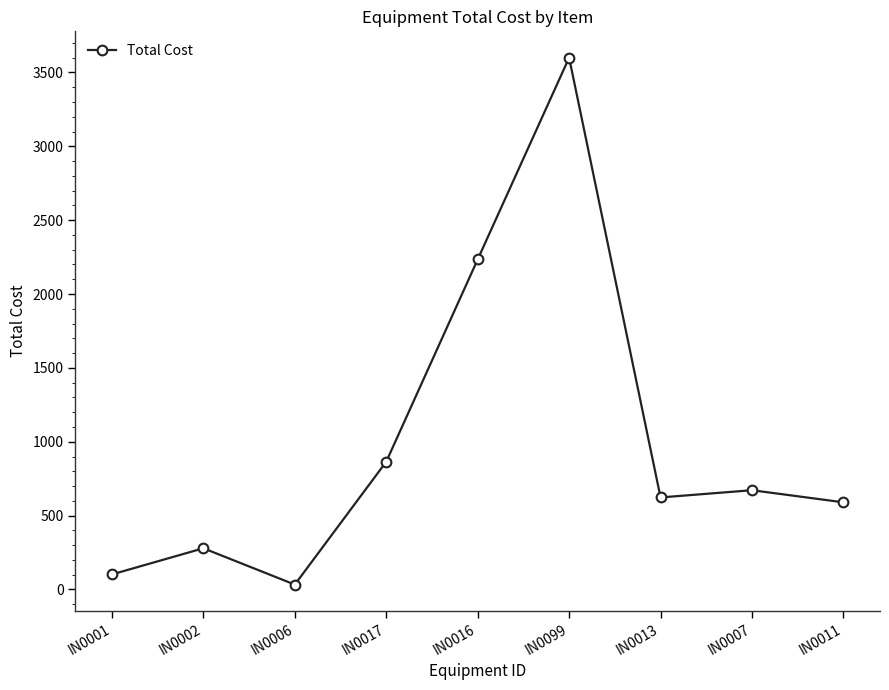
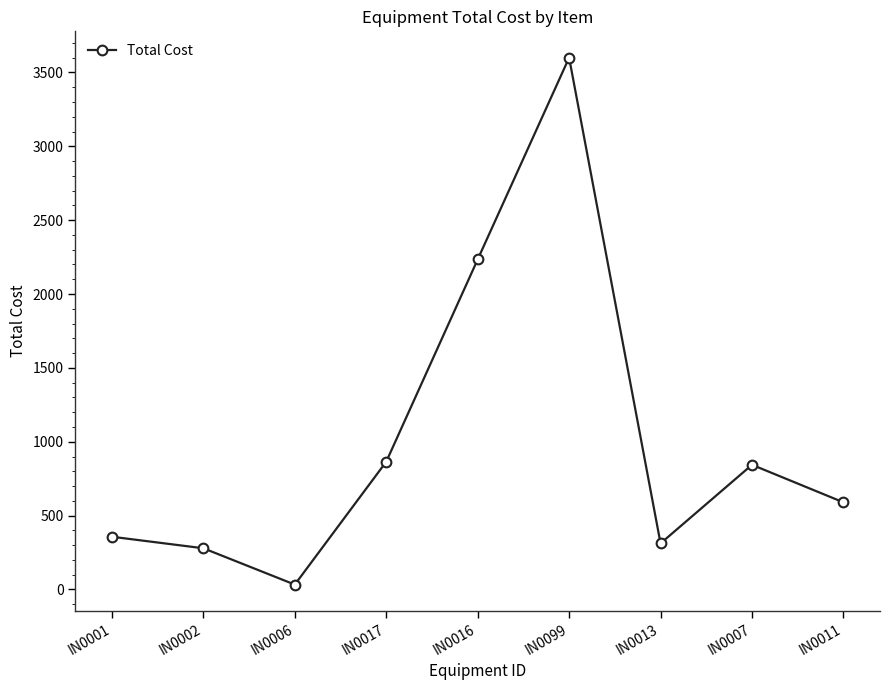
IN0001: 100 -> 360
IN0013: 620 -> 310
IN0007: 670 -> 840
